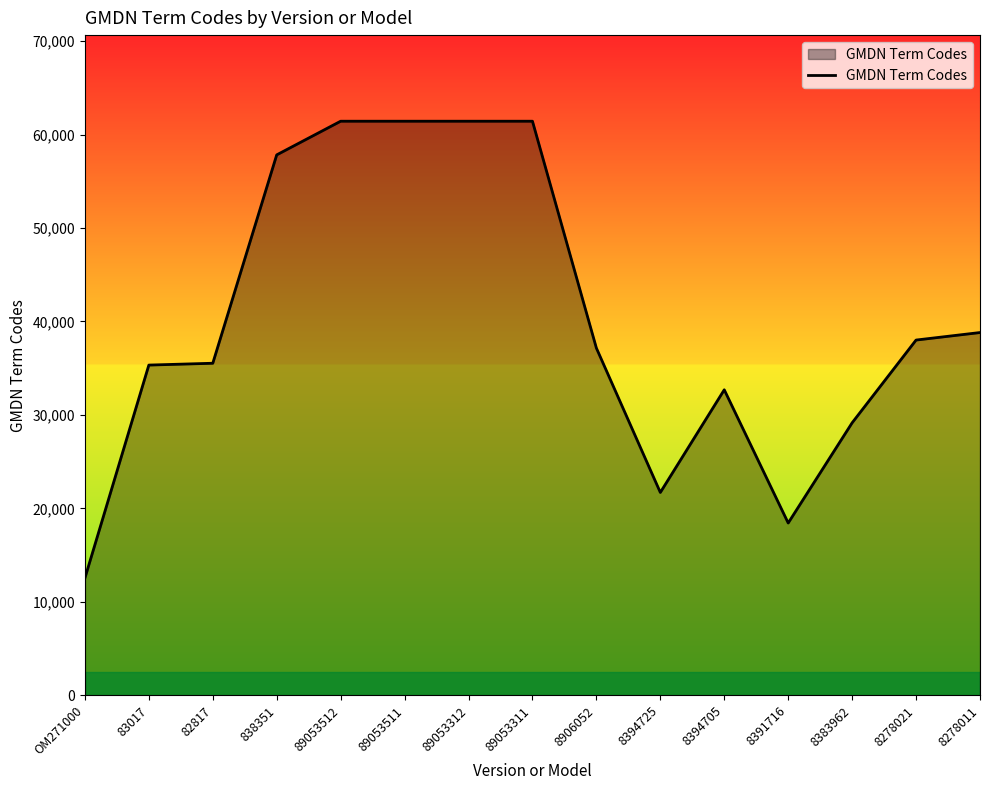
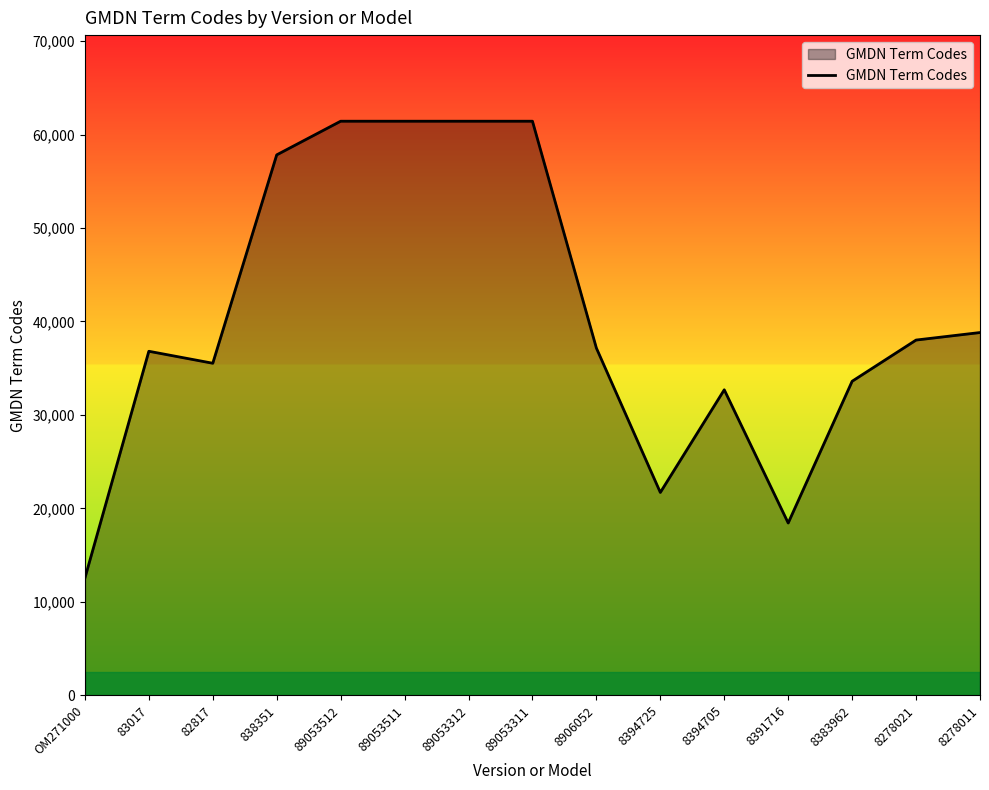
83017: 35,000 -> 37,000
8383962: 29,000 -> 34,000
